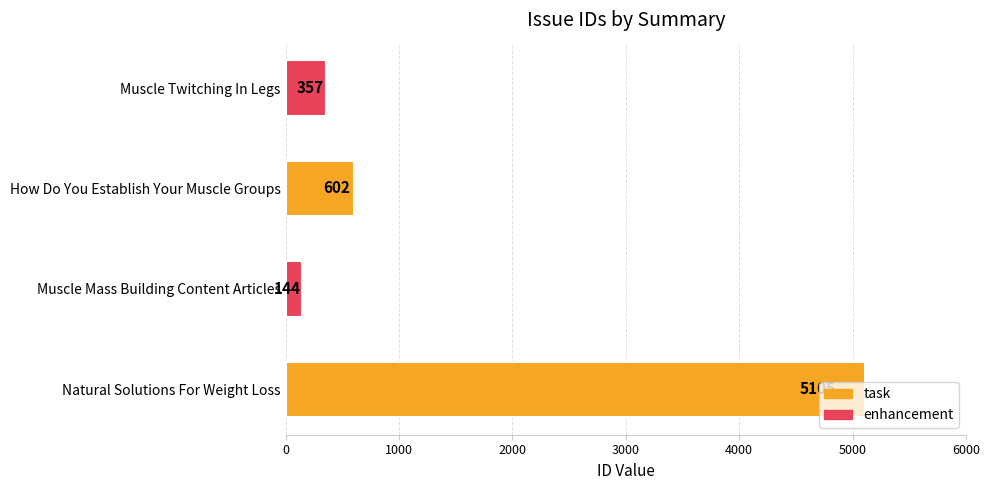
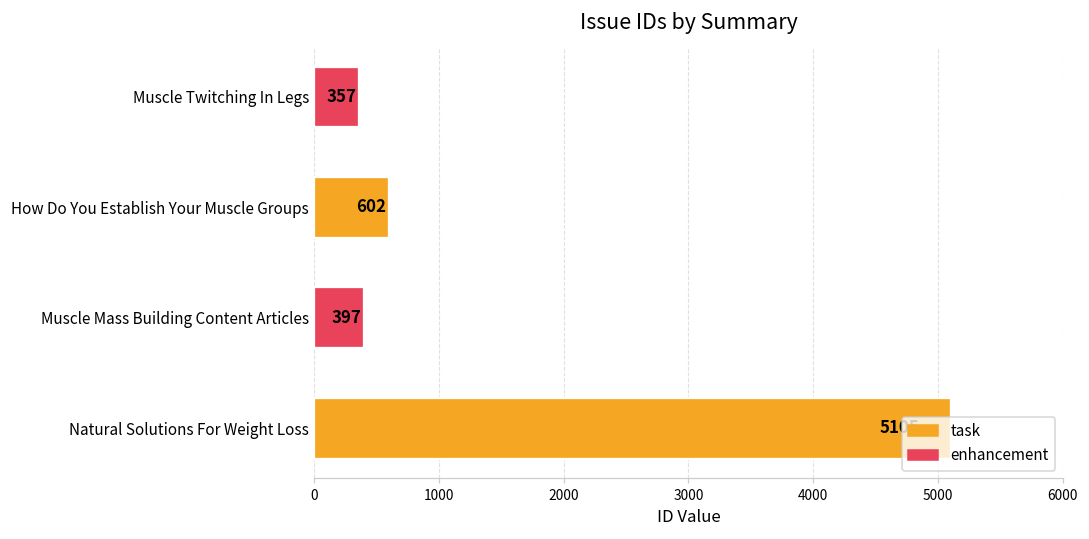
Muscle Mass Building Content Articles: 144 -> 397
